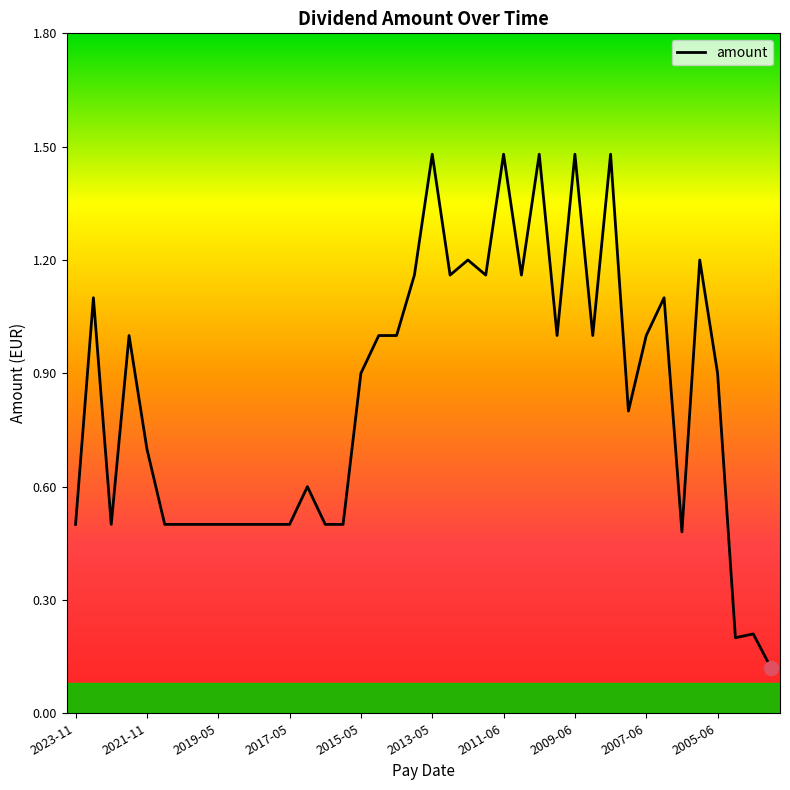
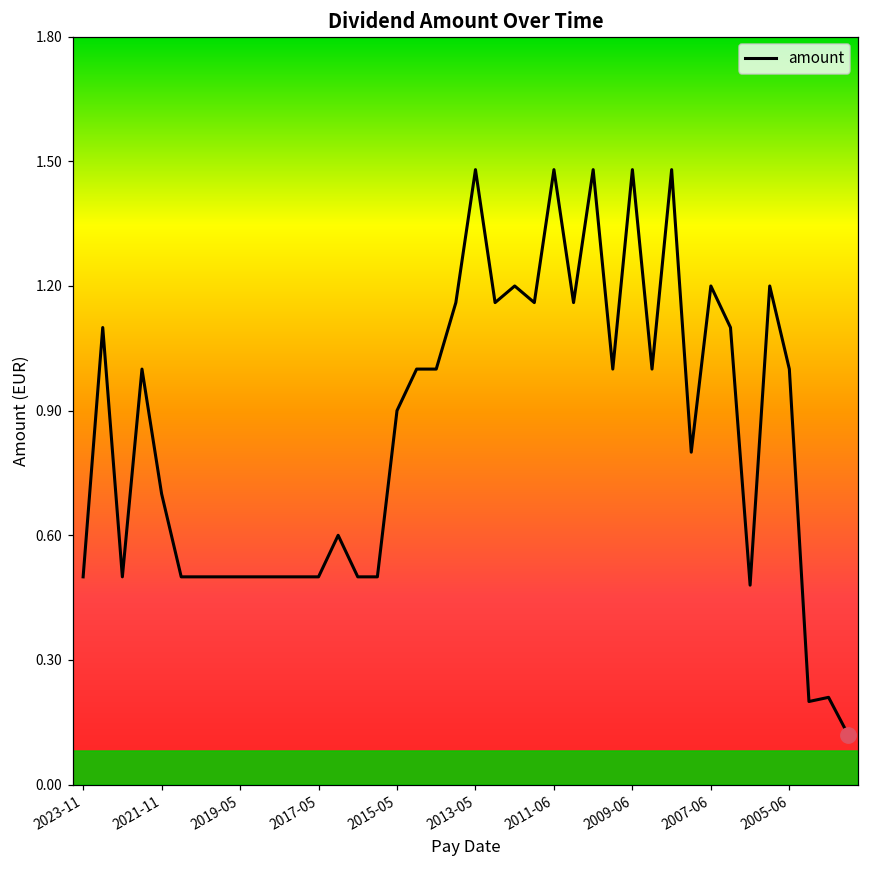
amount, 2007-06: 1.0 -> 1.2
amount, 2005-06: 0.9 -> 1.0
